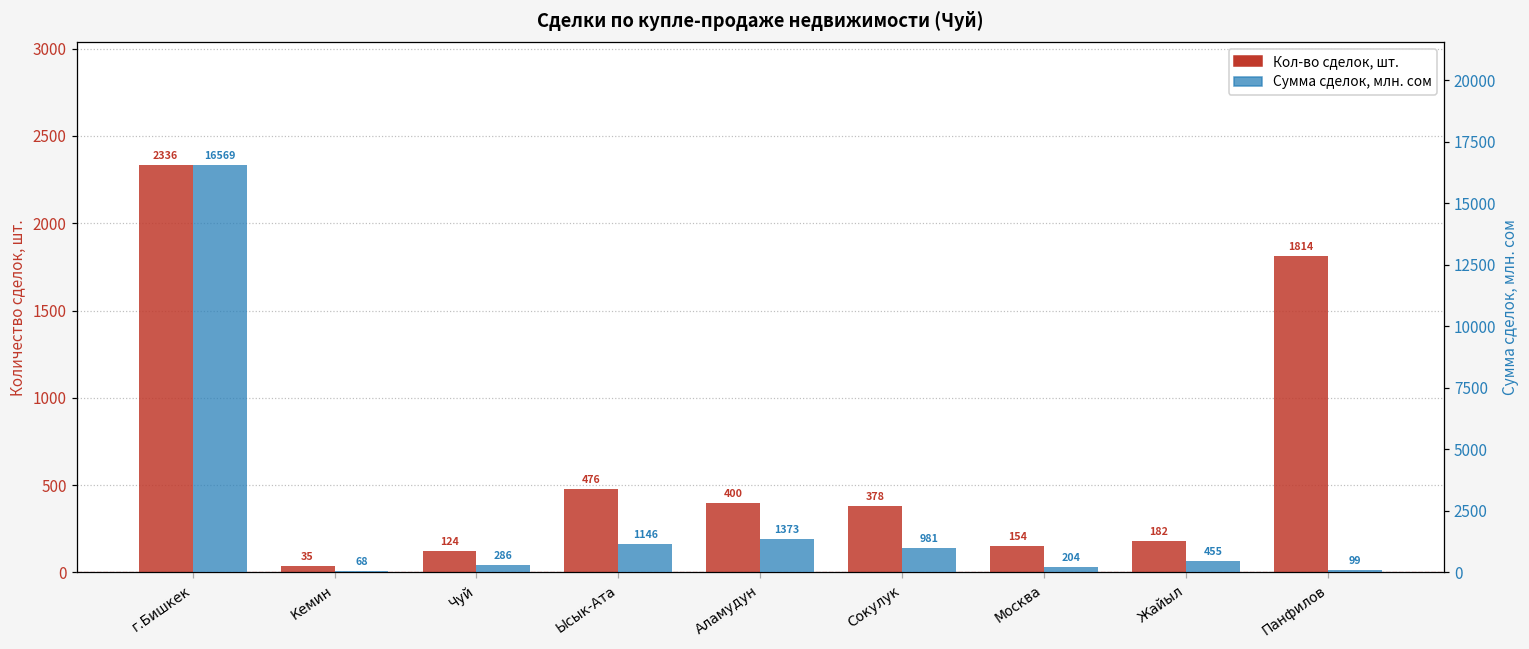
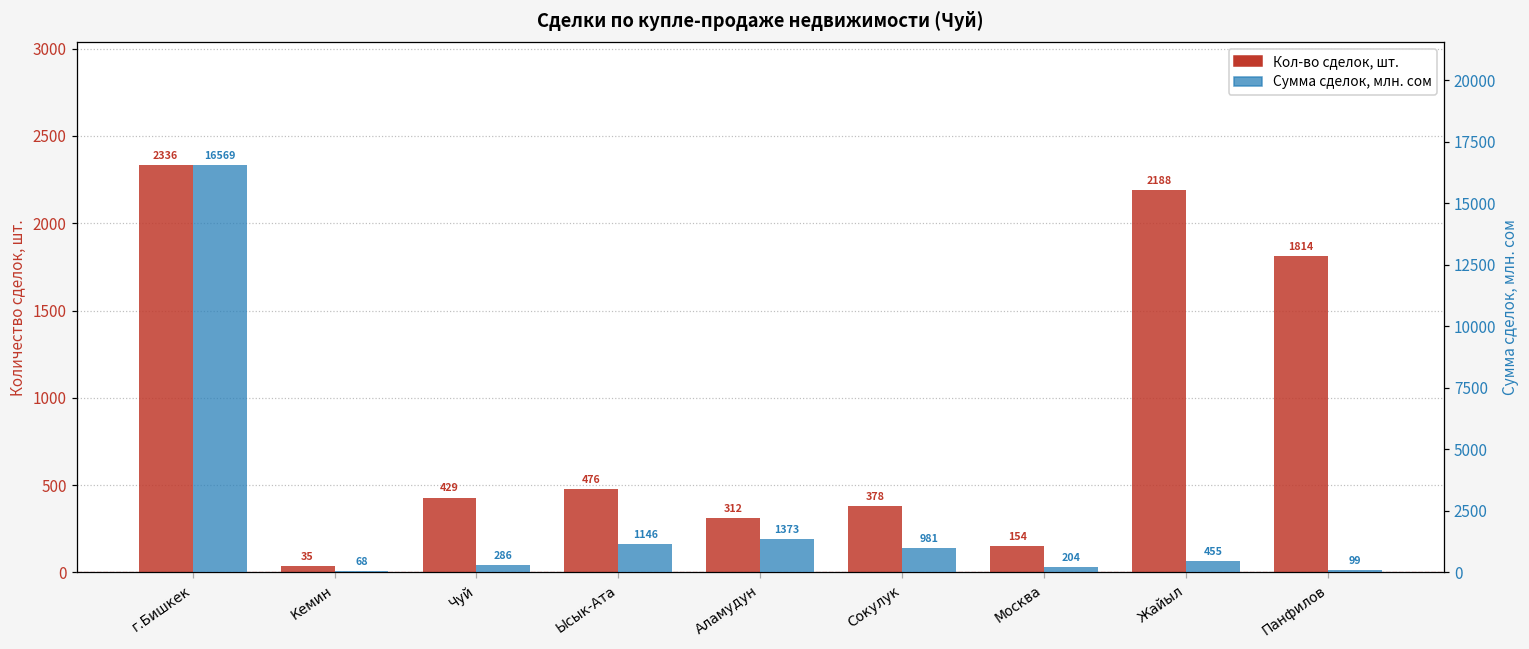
Кол-во сделок, шт., Чуй: 124 -> 429
Кол-во сделок, шт., Аламудун: 400 -> 312
Кол-во сделок, шт., Жайыл: 182 -> 2188
